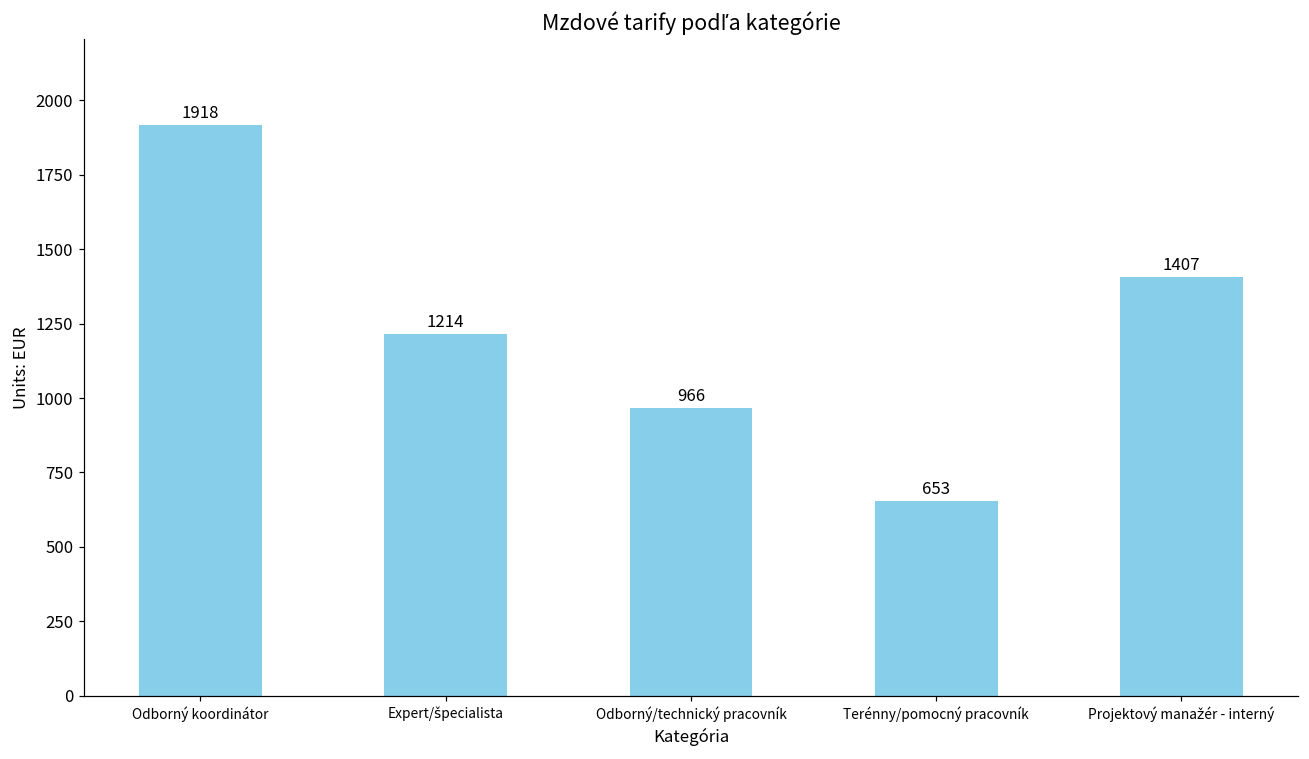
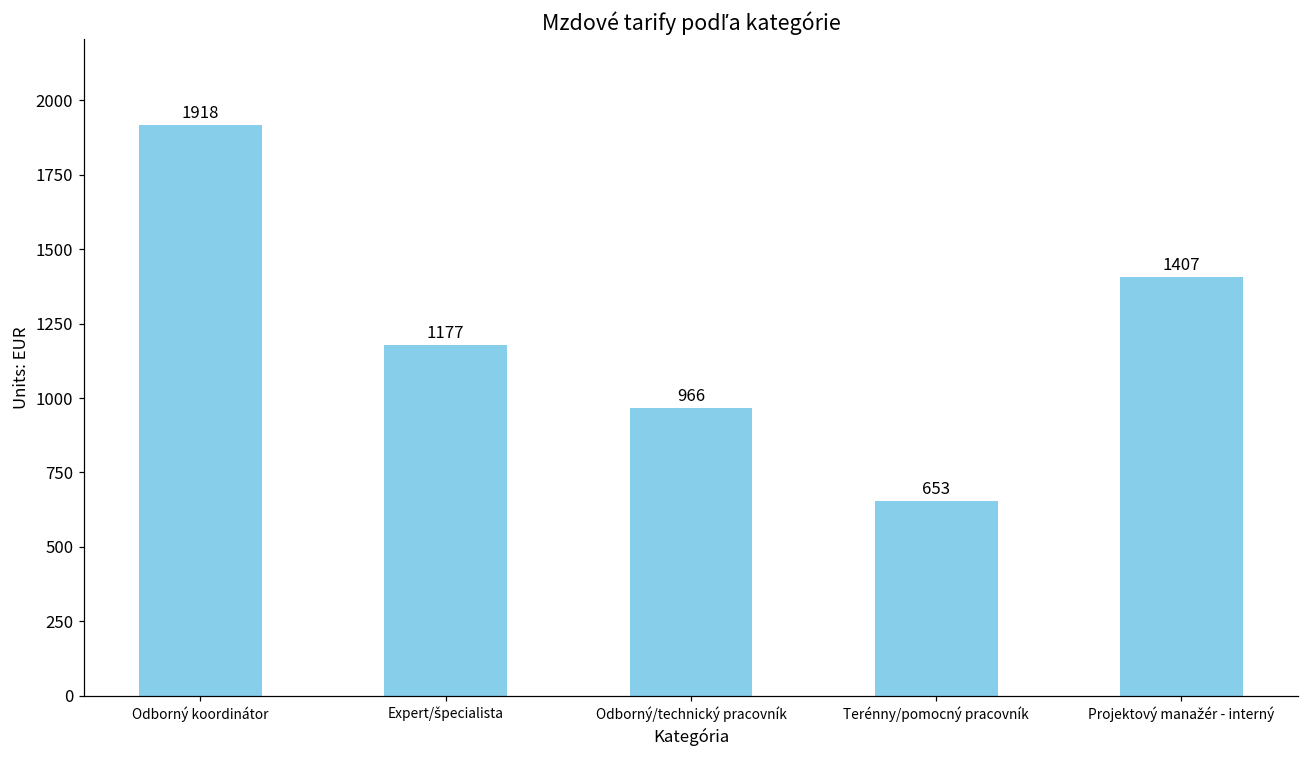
Expert/špecialista: 1214 -> 1177
